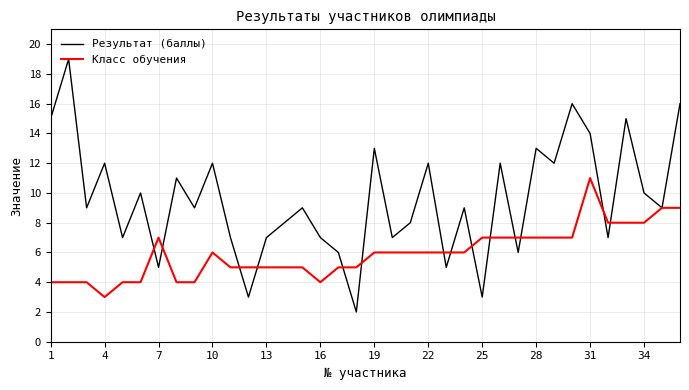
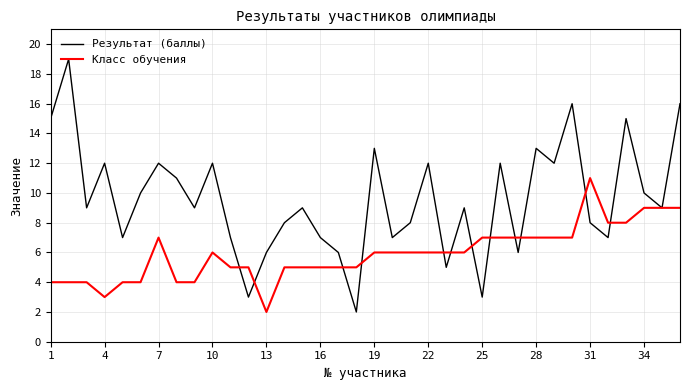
Результат (баллы), 7: 5 -> 12
Результат (баллы), 13: 7 -> 6
Класс обучения, 13: 5 -> 2
Класс обучения, 16: 4 -> 5
Результат (баллы), 31: 14 -> 8
Класс обучения, 34: 8 -> 9
